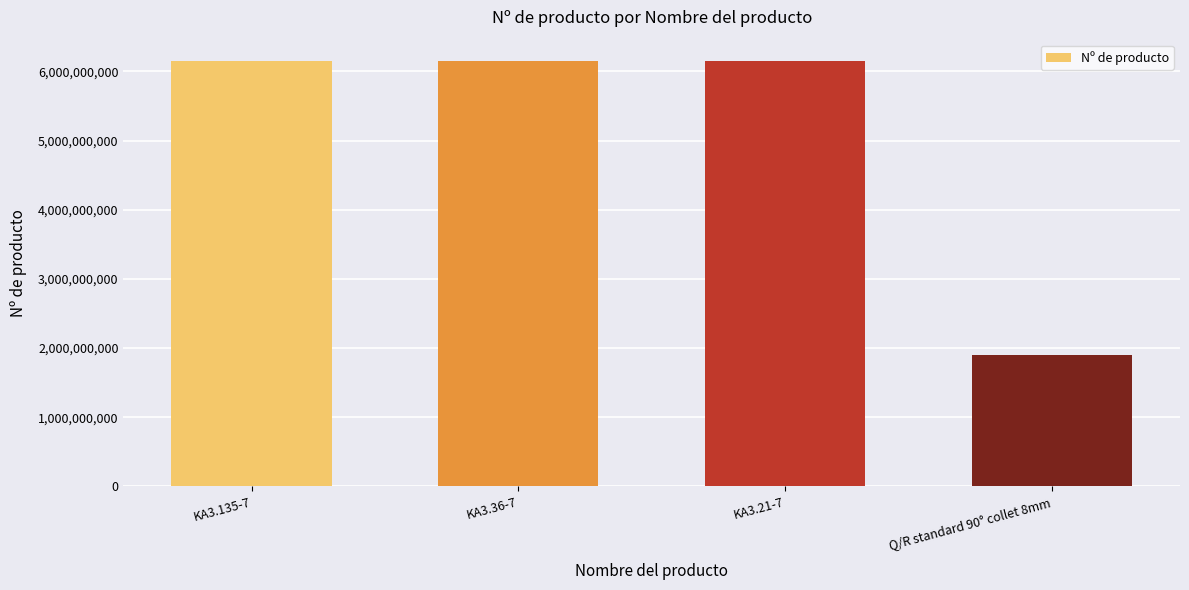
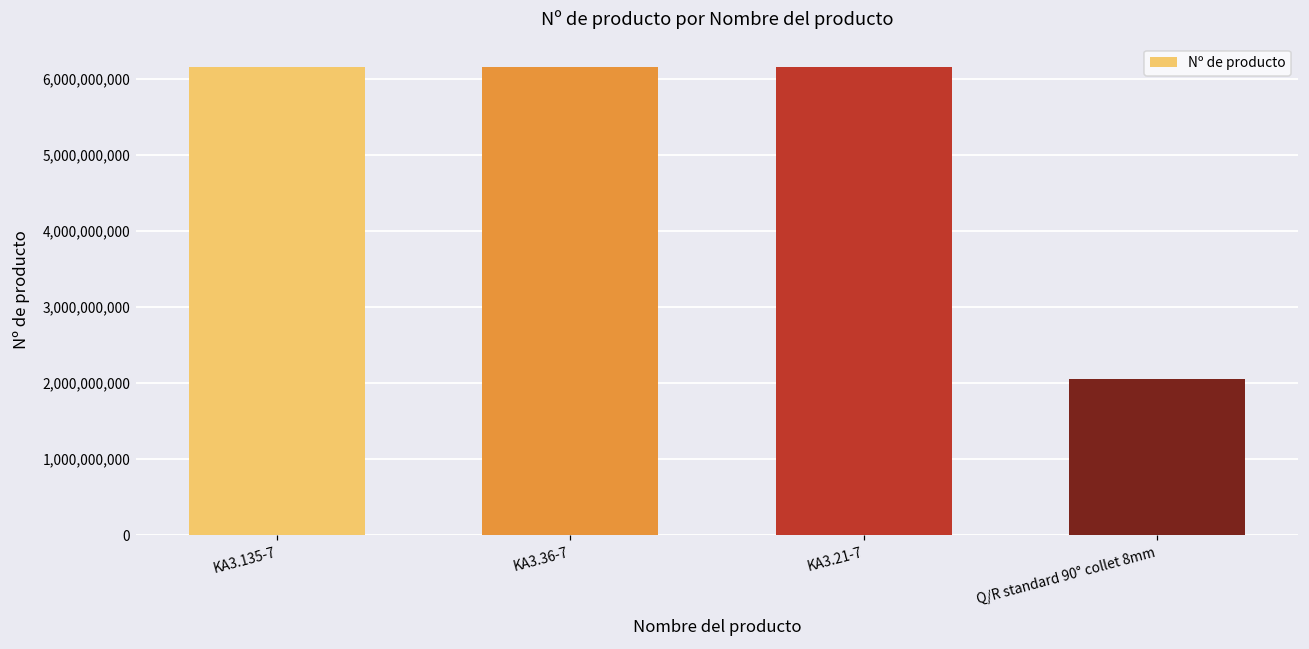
Q/R standard 90° collet 8mm: 1,900,000,000 -> 2,100,000,000
